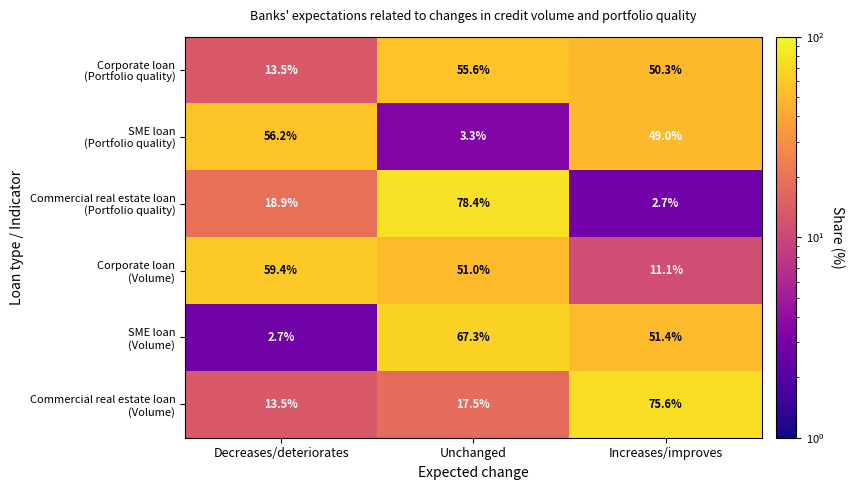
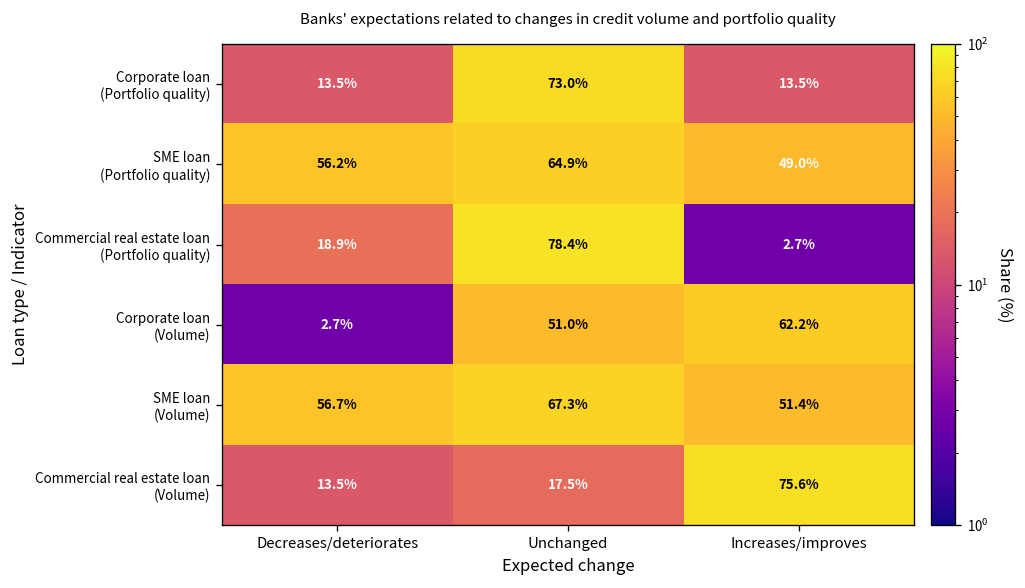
Corporate loan (Portfolio quality), Unchanged: 55.6% -> 73.0%
Corporate loan (Portfolio quality), Increases/improves: 50.3% -> 13.5%
SME loan (Portfolio quality), Unchanged: 3.3% -> 64.9%
Corporate loan (Volume), Decreases/deteriorates: 59.4% -> 2.7%
Corporate loan (Volume), Increases/improves: 11.1% -> 62.2%
SME loan (Volume), Decreases/deteriorates: 2.7% -> 56.7%
